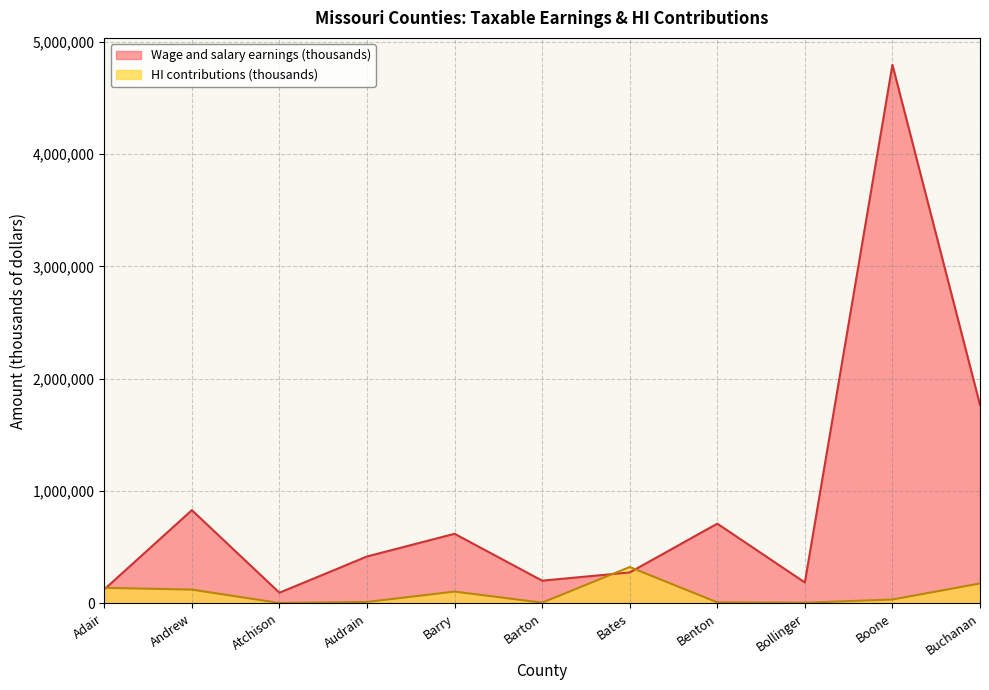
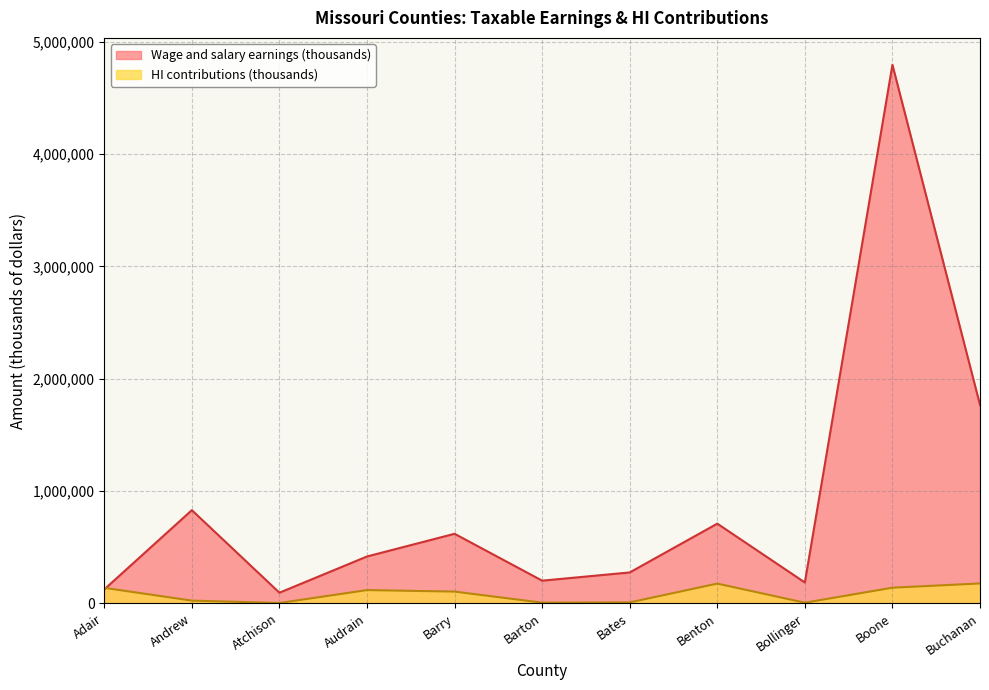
HI contributions (thousands), Andrew: 120,000 -> 20,000
HI contributions (thousands), Audrain: 10,000 -> 120,000
HI contributions (thousands), Bates: 320,000 -> 10,000
HI contributions (thousands), Benton: 10,000 -> 180,000
HI contributions (thousands), Boone: 30,000 -> 140,000
